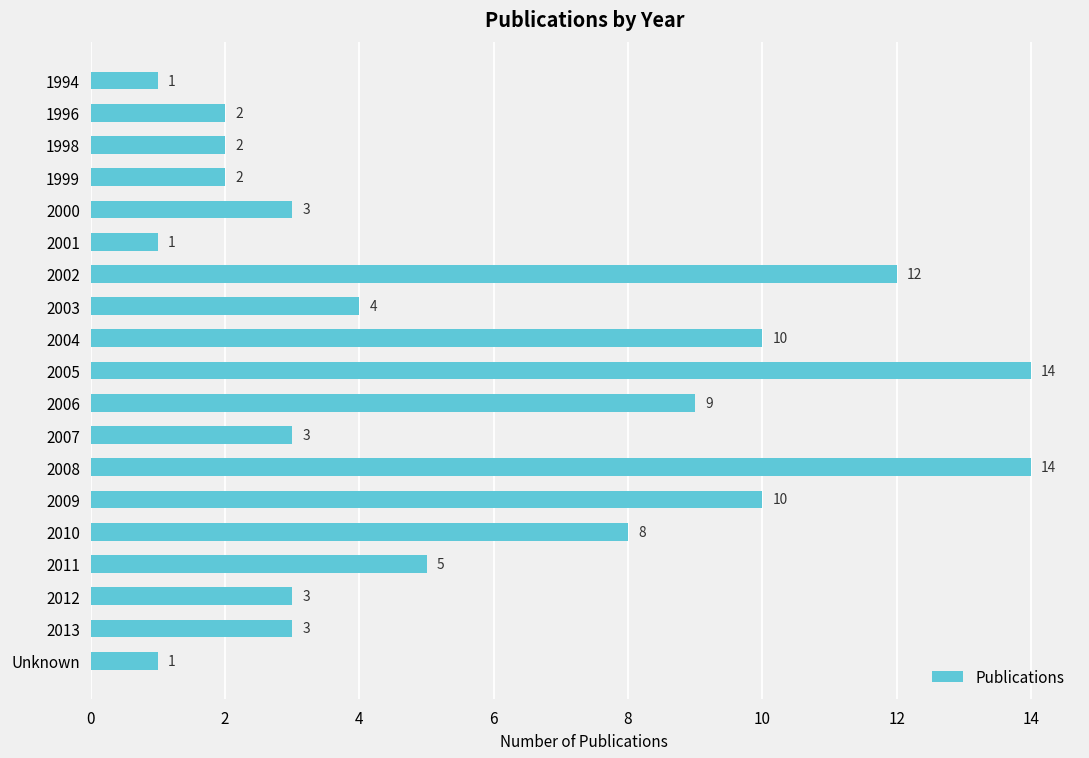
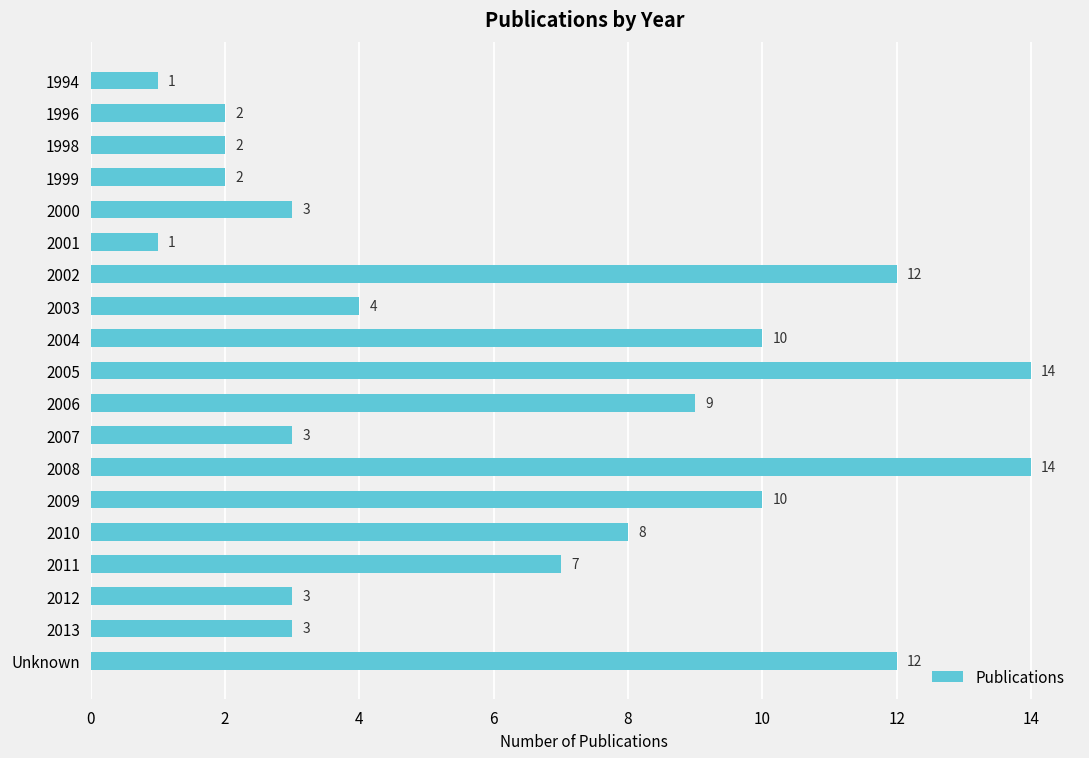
2011: 5 -> 7
Unknown: 1 -> 12
